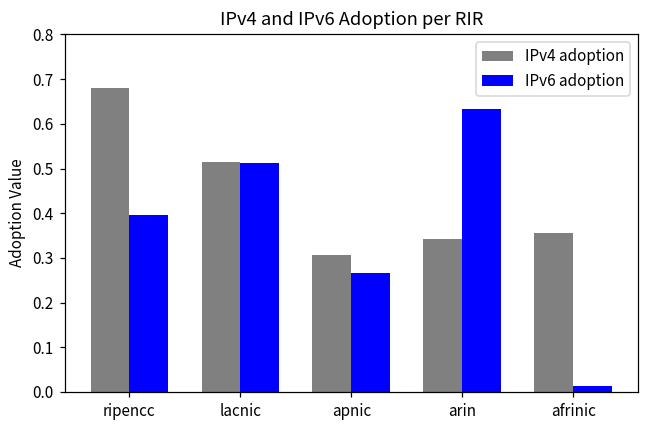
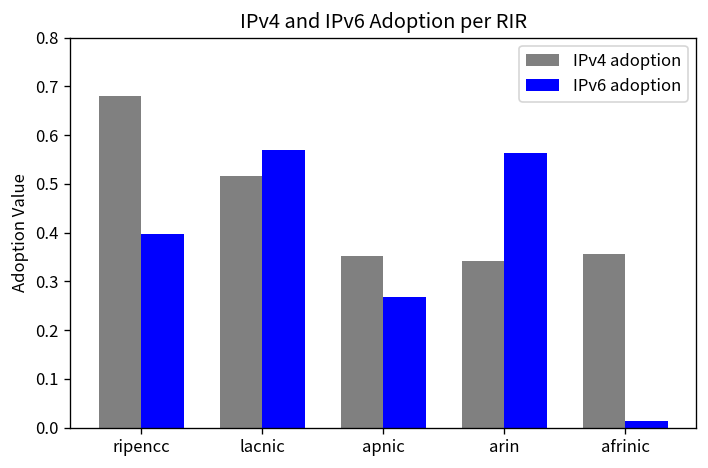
IPv6 adoption, lacnic: 0.51 -> 0.57
IPv4 adoption, apnic: 0.31 -> 0.35
IPv6 adoption, arin: 0.63 -> 0.56
